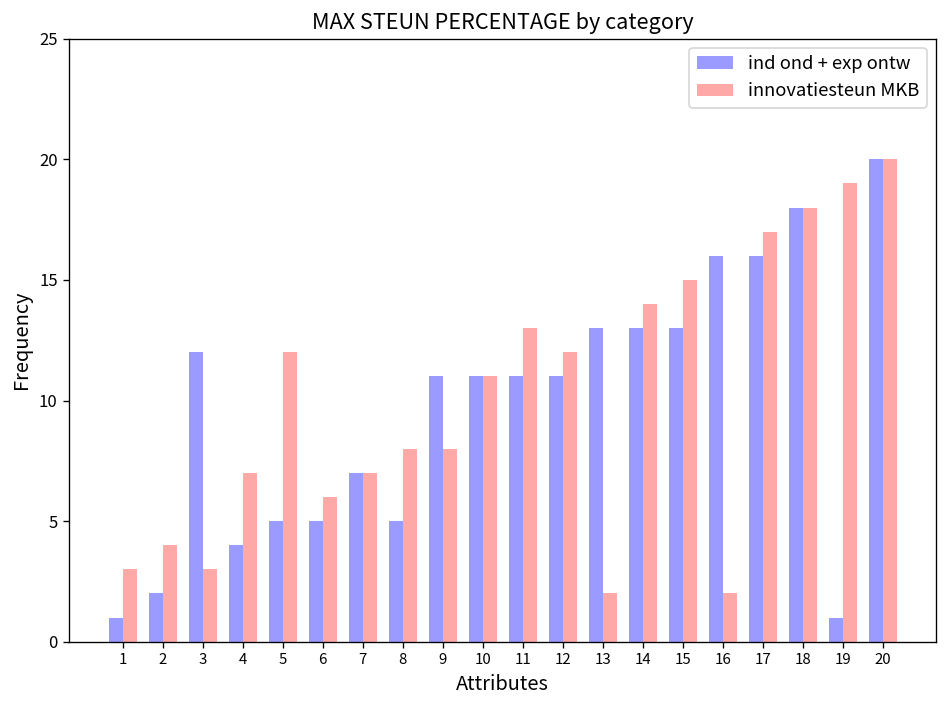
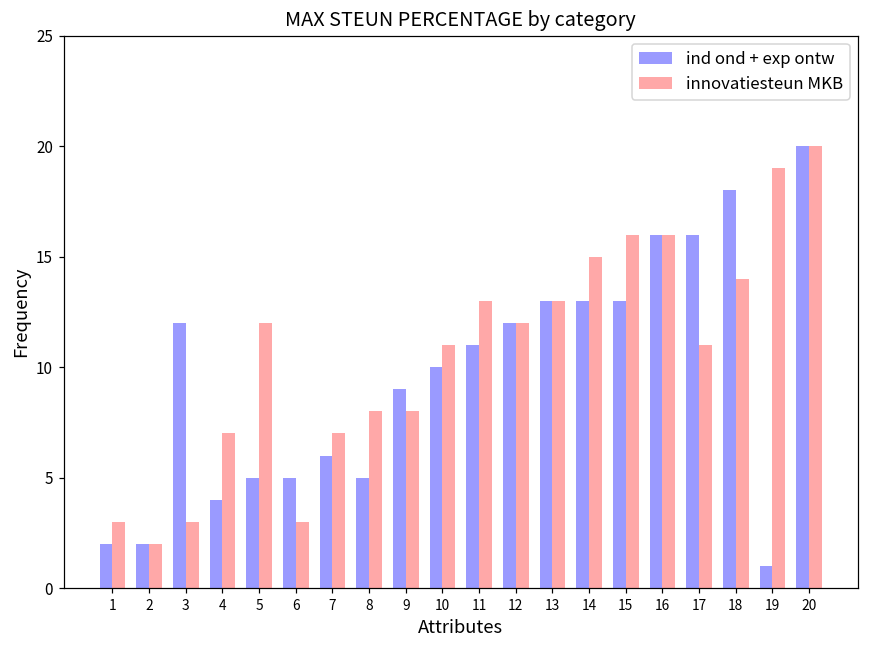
ind ond + exp ontw, 1: 1 -> 2
innovatiesteun MKB, 2: 4 -> 2
innovatiesteun MKB, 6: 6 -> 3
ind ond + exp ontw, 7: 7 -> 6
ind ond + exp ontw, 9: 11 -> 9
ind ond + exp ontw, 10: 11 -> 10
ind ond + exp ontw, 12: 11 -> 12
innovatiesteun MKB, 13: 2 -> 13
innovatiesteun MKB, 14: 14 -> 15
innovatiesteun MKB, 15: 15 -> 16
innovatiesteun MKB, 16: 2 -> 16
innovatiesteun MKB, 17: 17 -> 11
innovatiesteun MKB, 18: 18 -> 14
